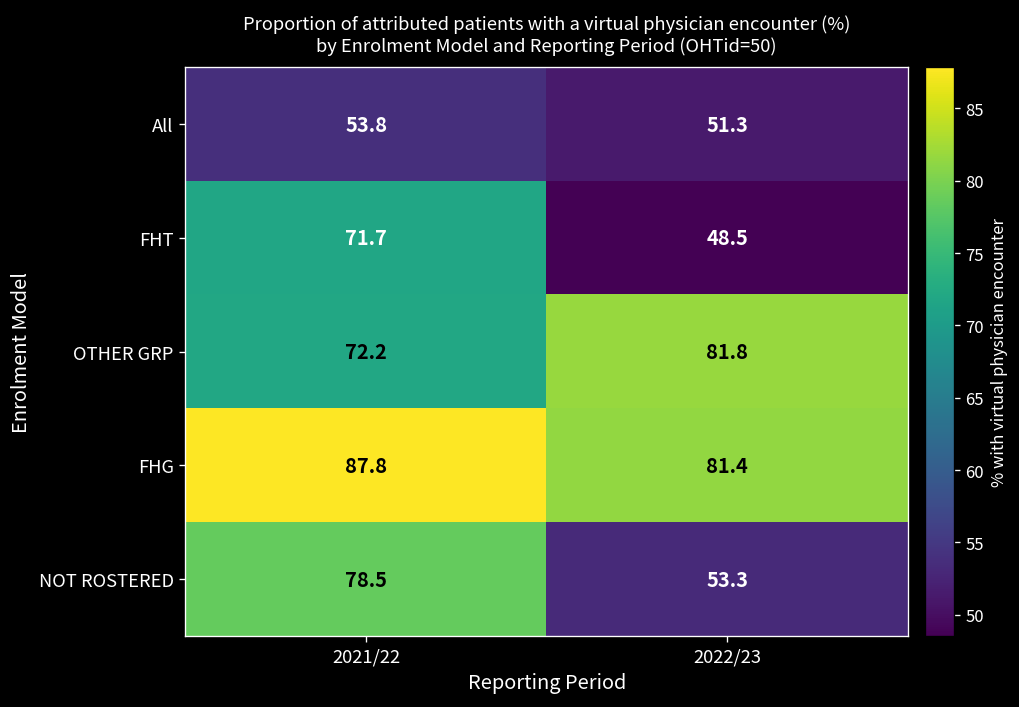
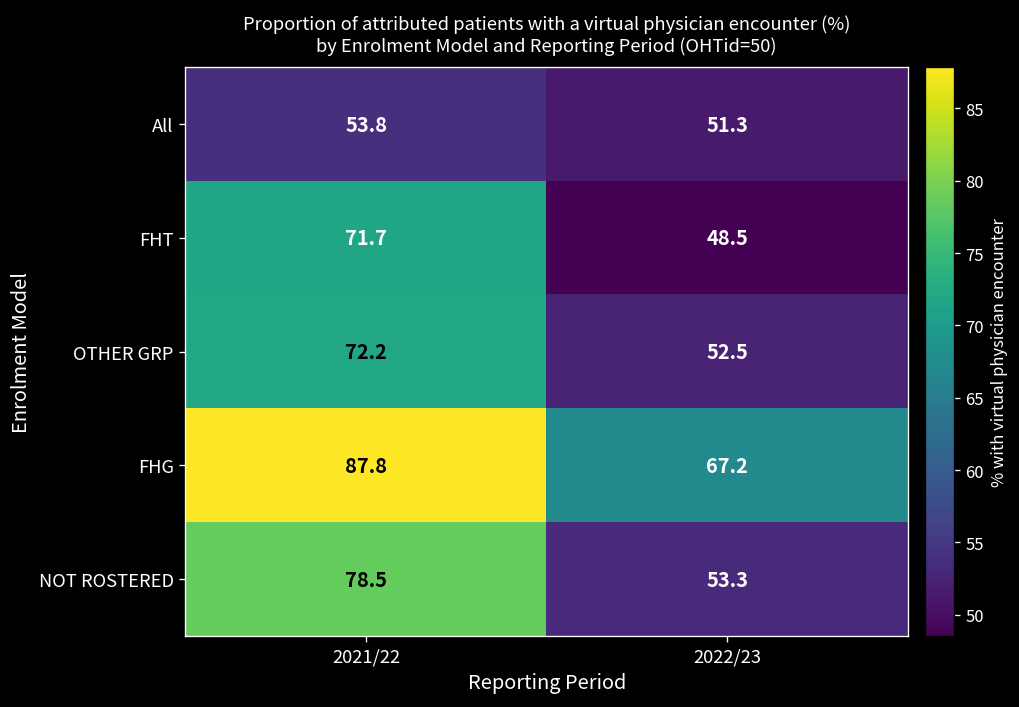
OTHER GRP, 2022/23: 81.8 -> 52.5
FHG, 2022/23: 81.4 -> 67.2
